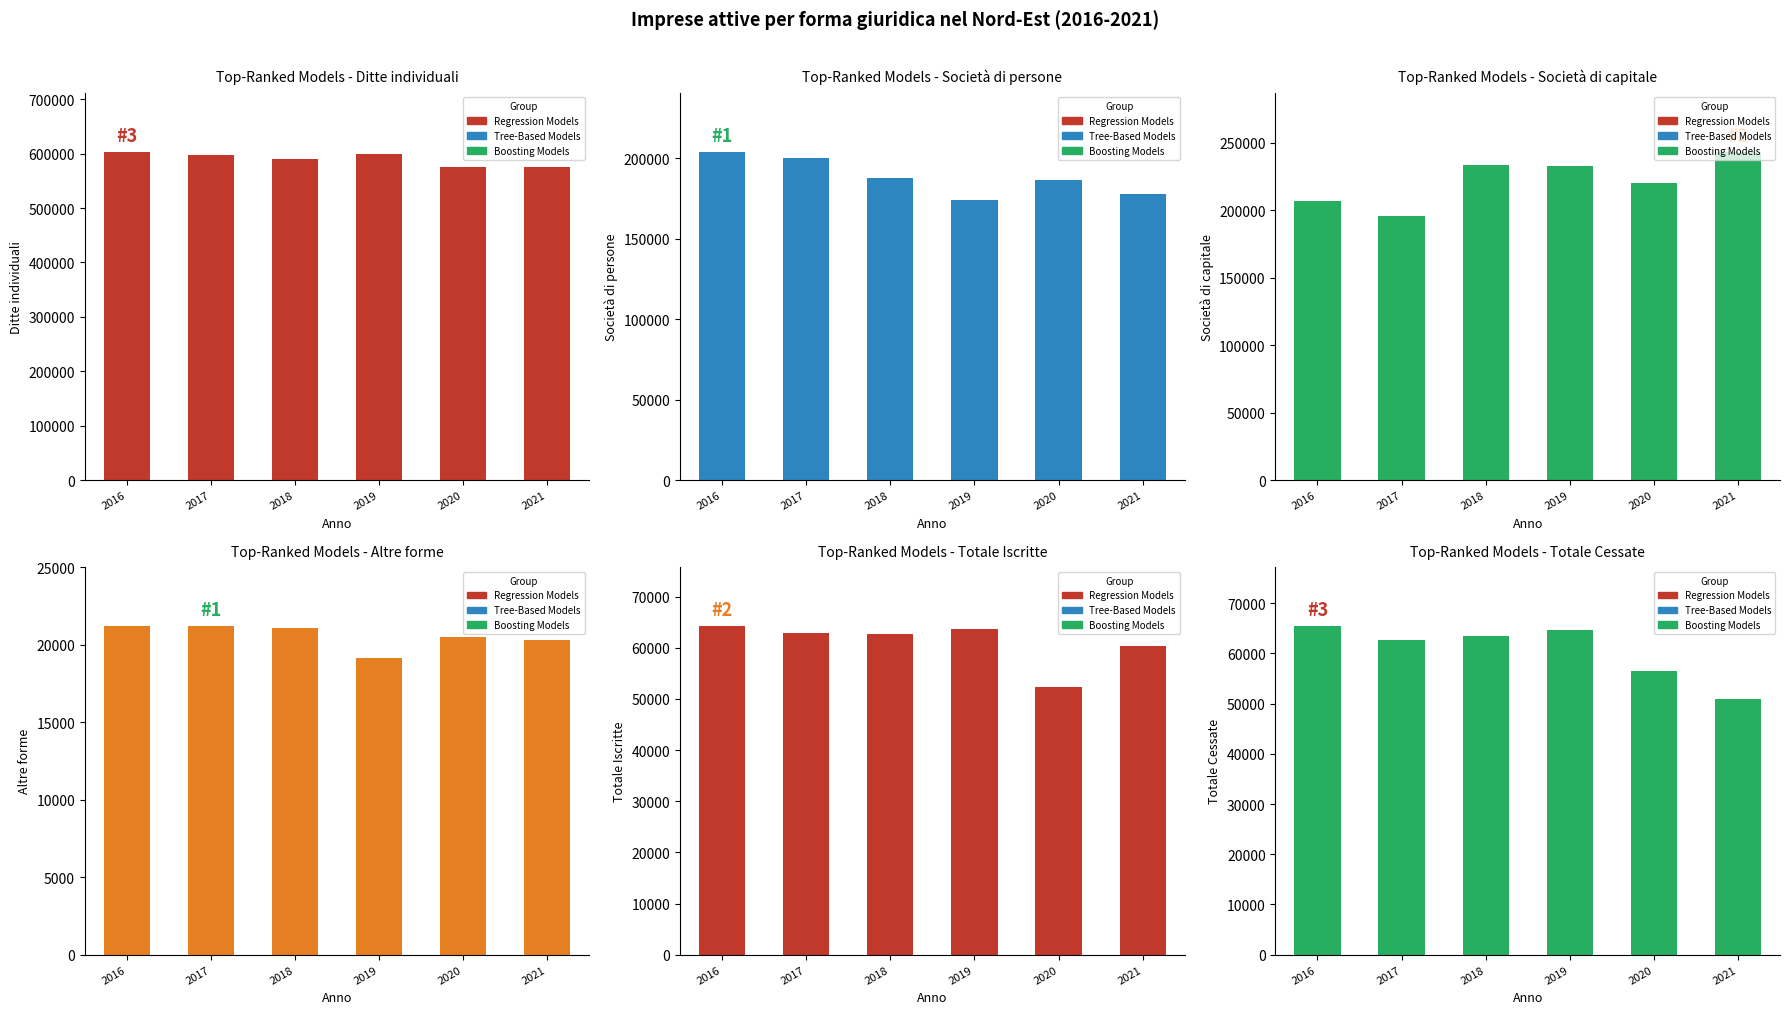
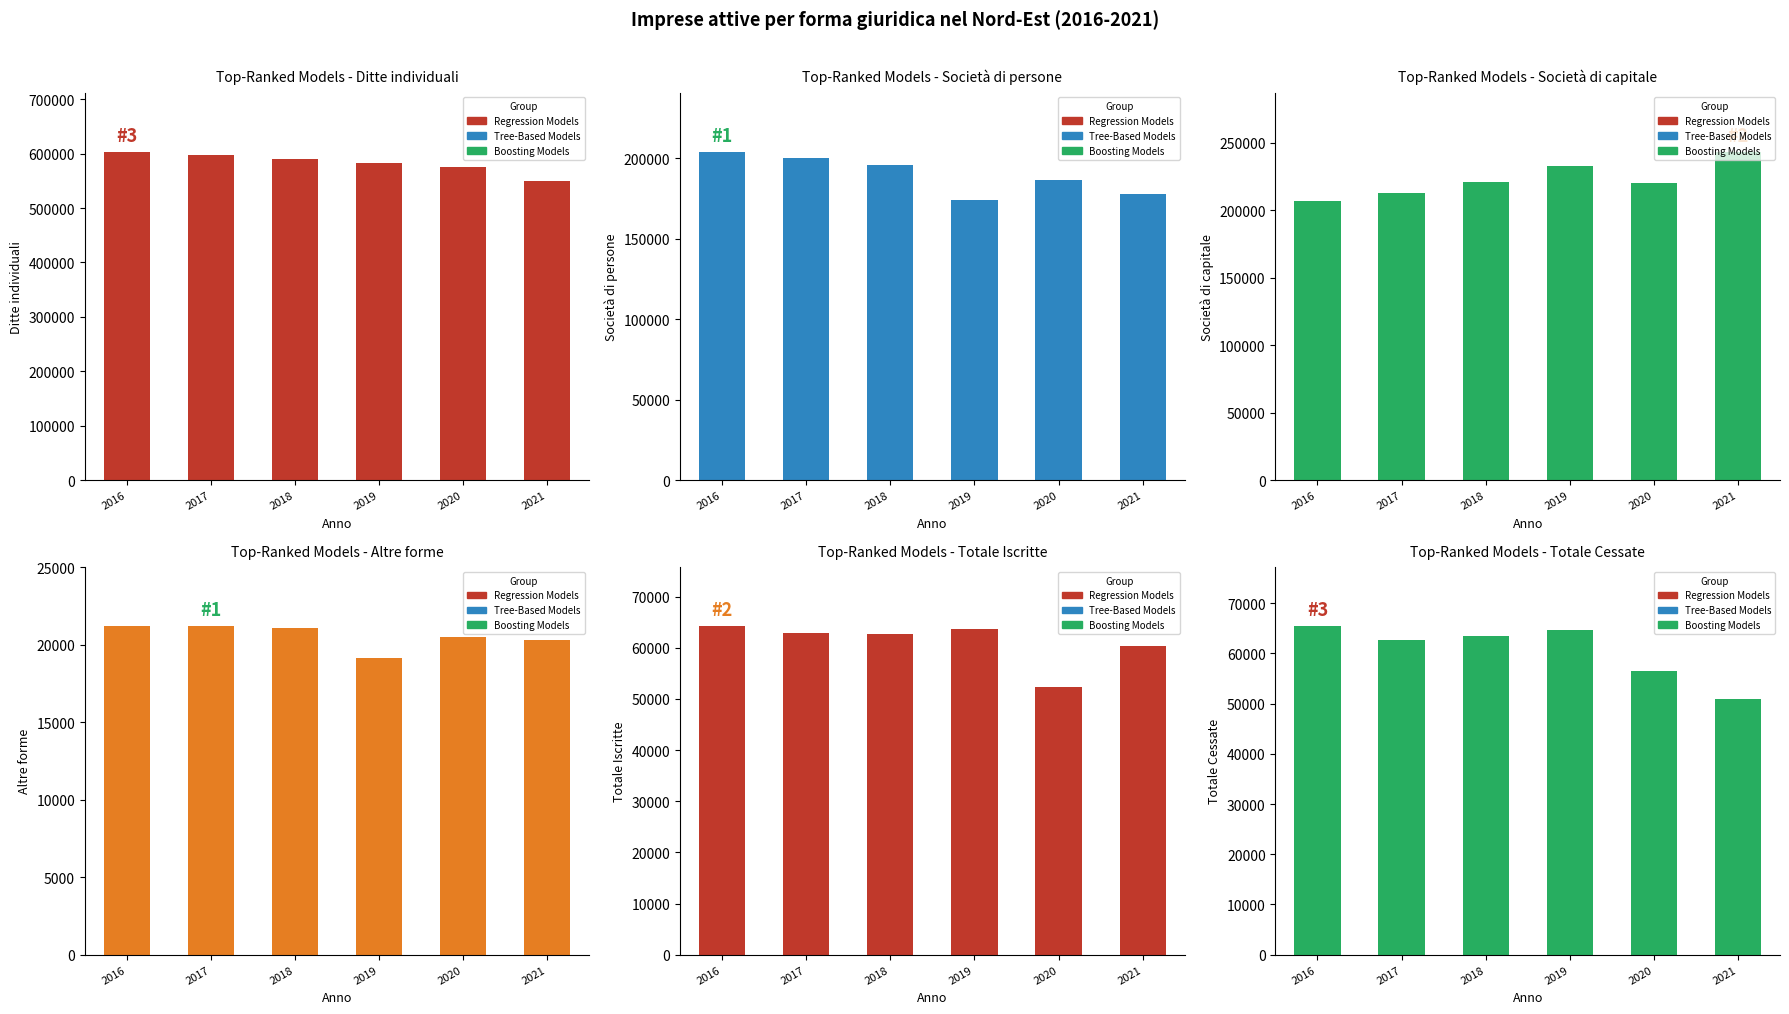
Top-Ranked Models - Ditte individuali, 2019: 600000 -> 580000
Top-Ranked Models - Ditte individuali, 2021: 580000 -> 550000
Top-Ranked Models - Società di persone, 2018: 188000 -> 196000
Top-Ranked Models - Società di capitale, 2017: 196000 -> 212000
Top-Ranked Models - Società di capitale, 2018: 234000 -> 221000
